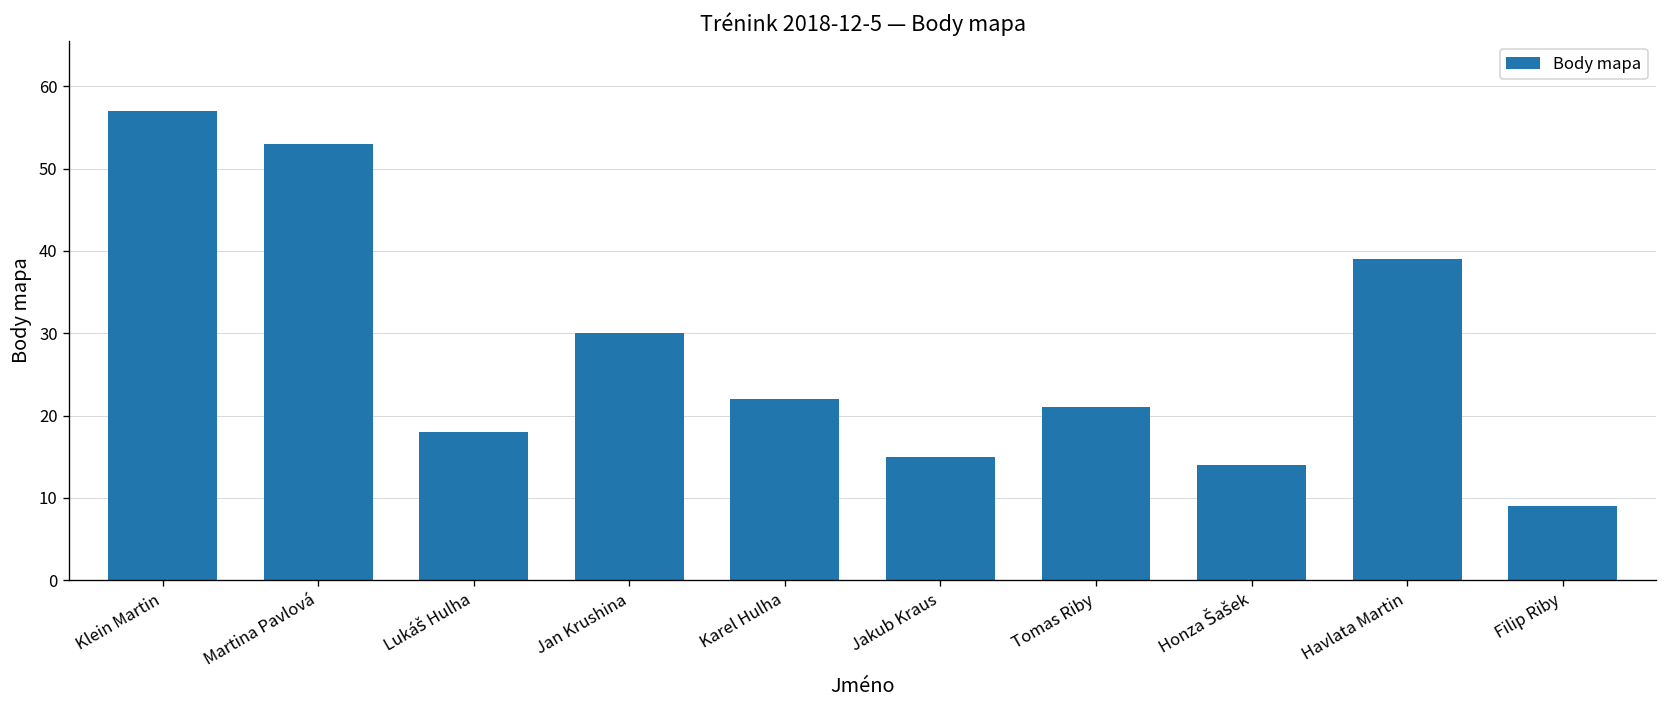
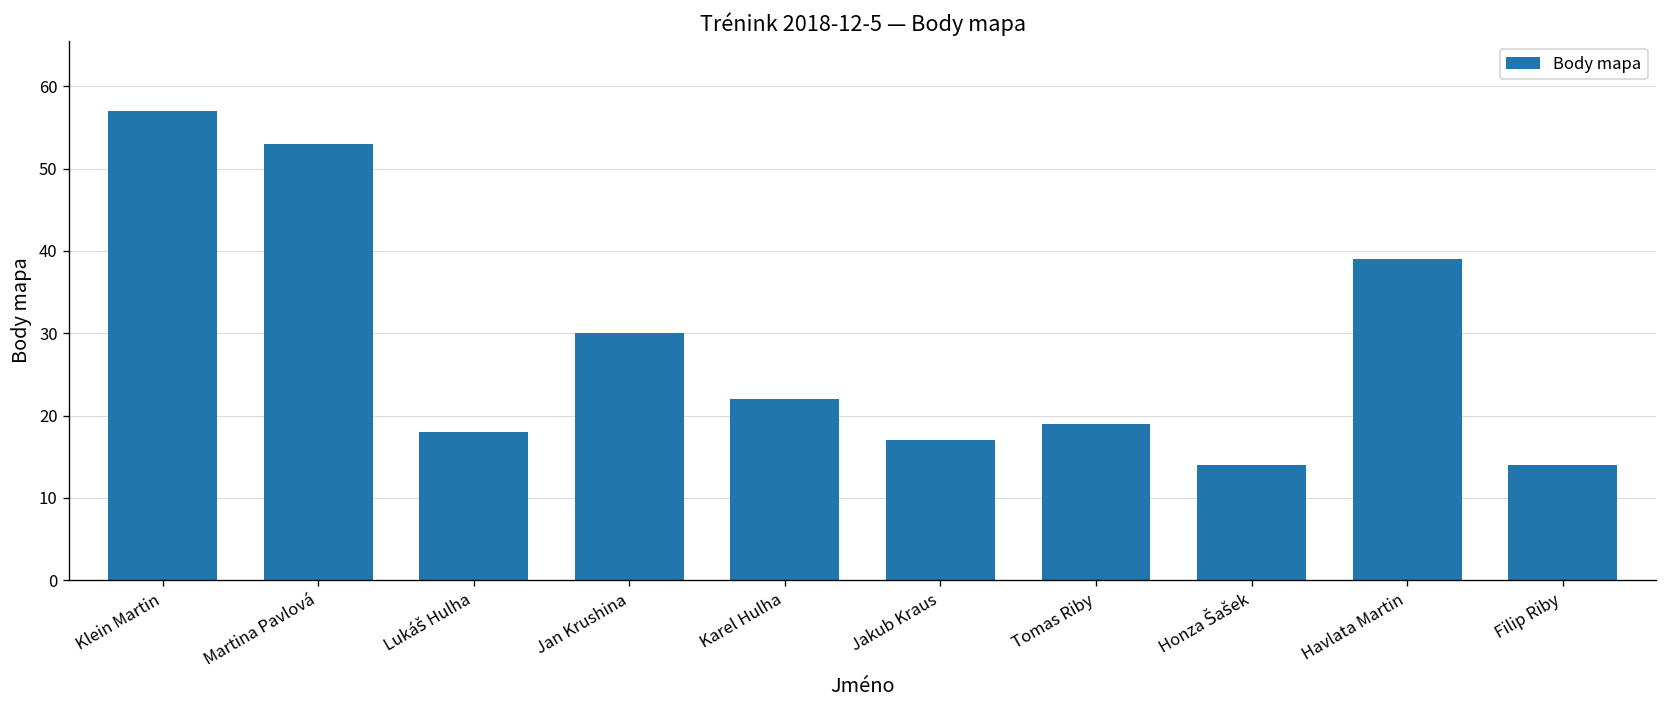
Jakub Kraus: 15 -> 17
Tomas Riby: 21 -> 19
Filip Riby: 9 -> 14
